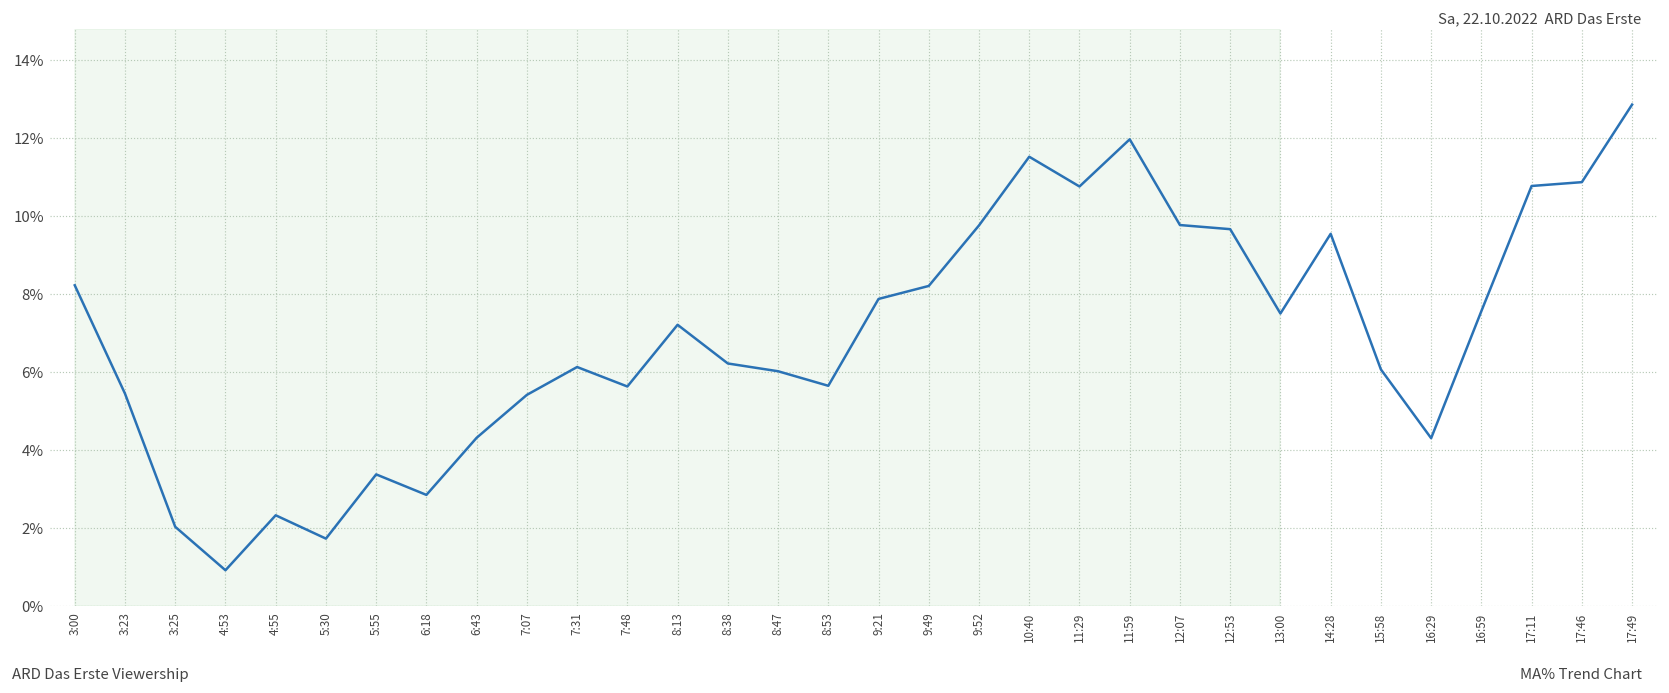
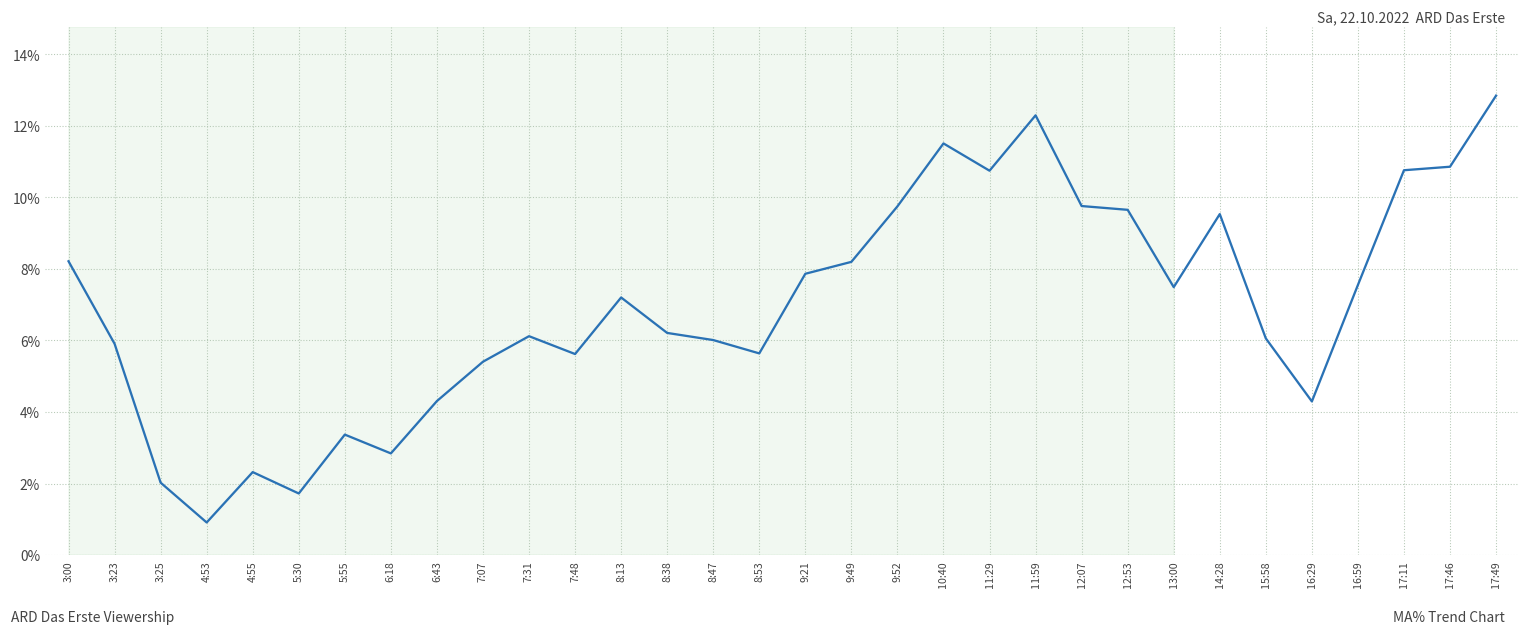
3:23: 5.4% -> 5.9%
11:59: 12.0% -> 12.3%
